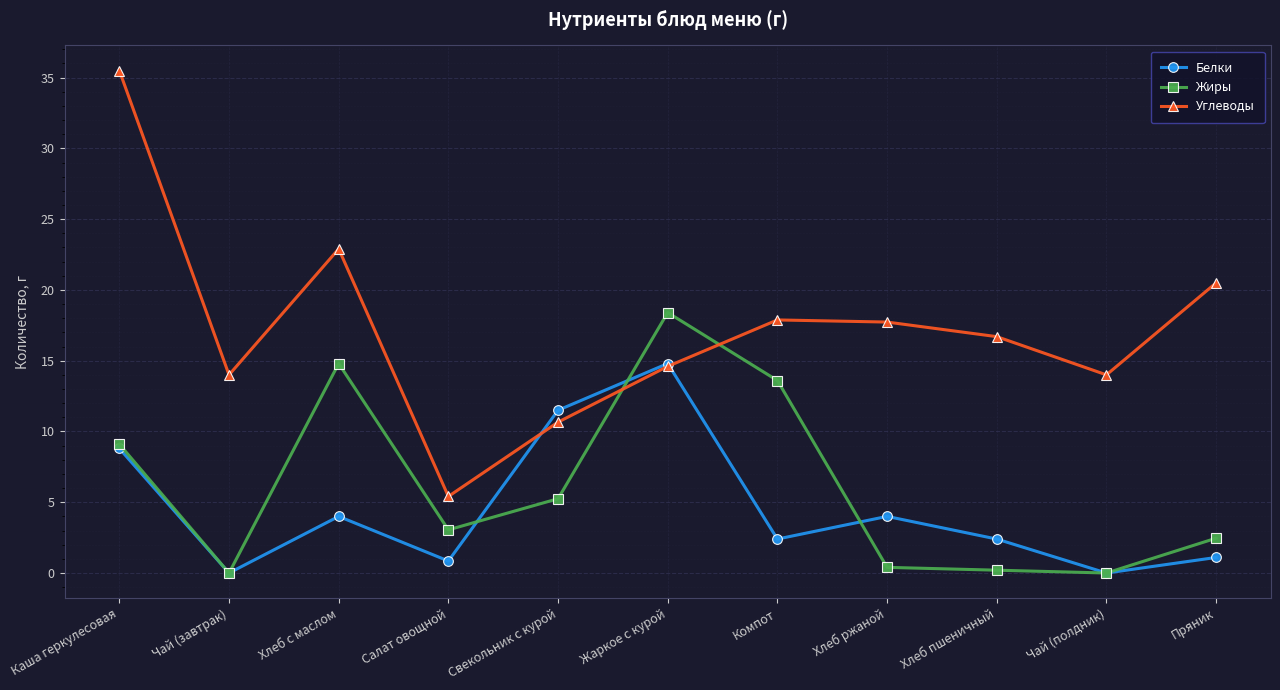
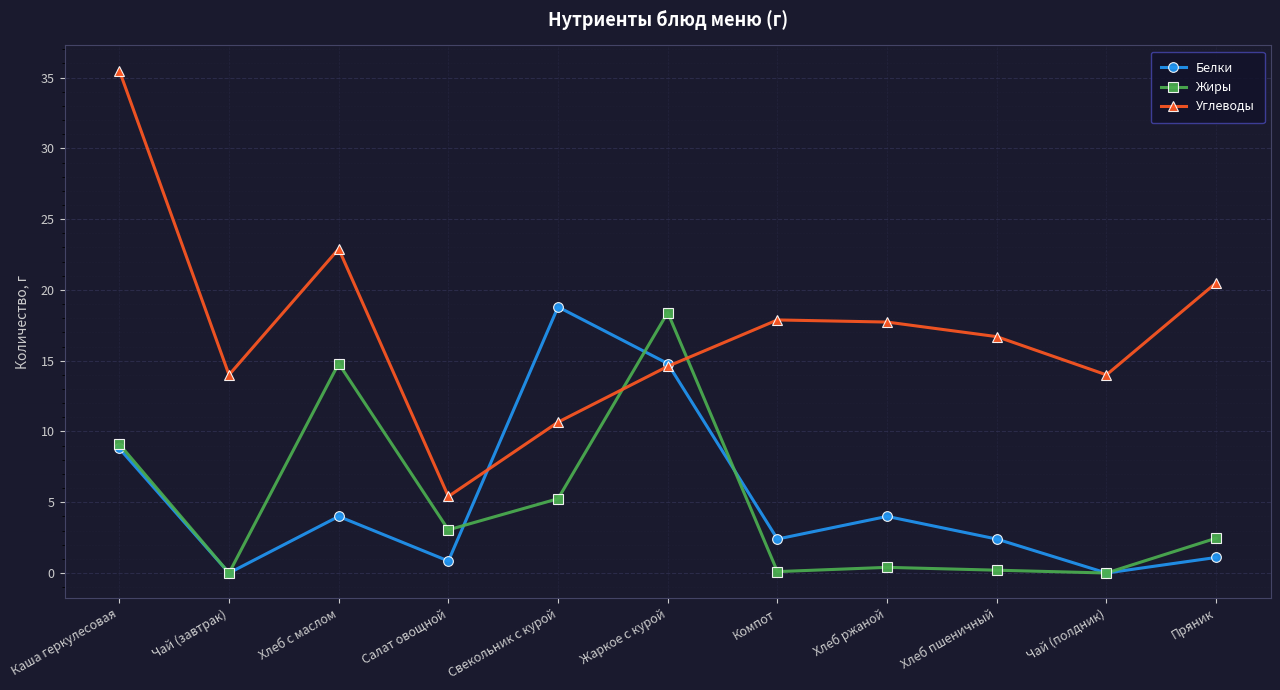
Белки, Свекольник с курой: 11.5 -> 18.8
Жиры, Компот: 13.6 -> 0.1
